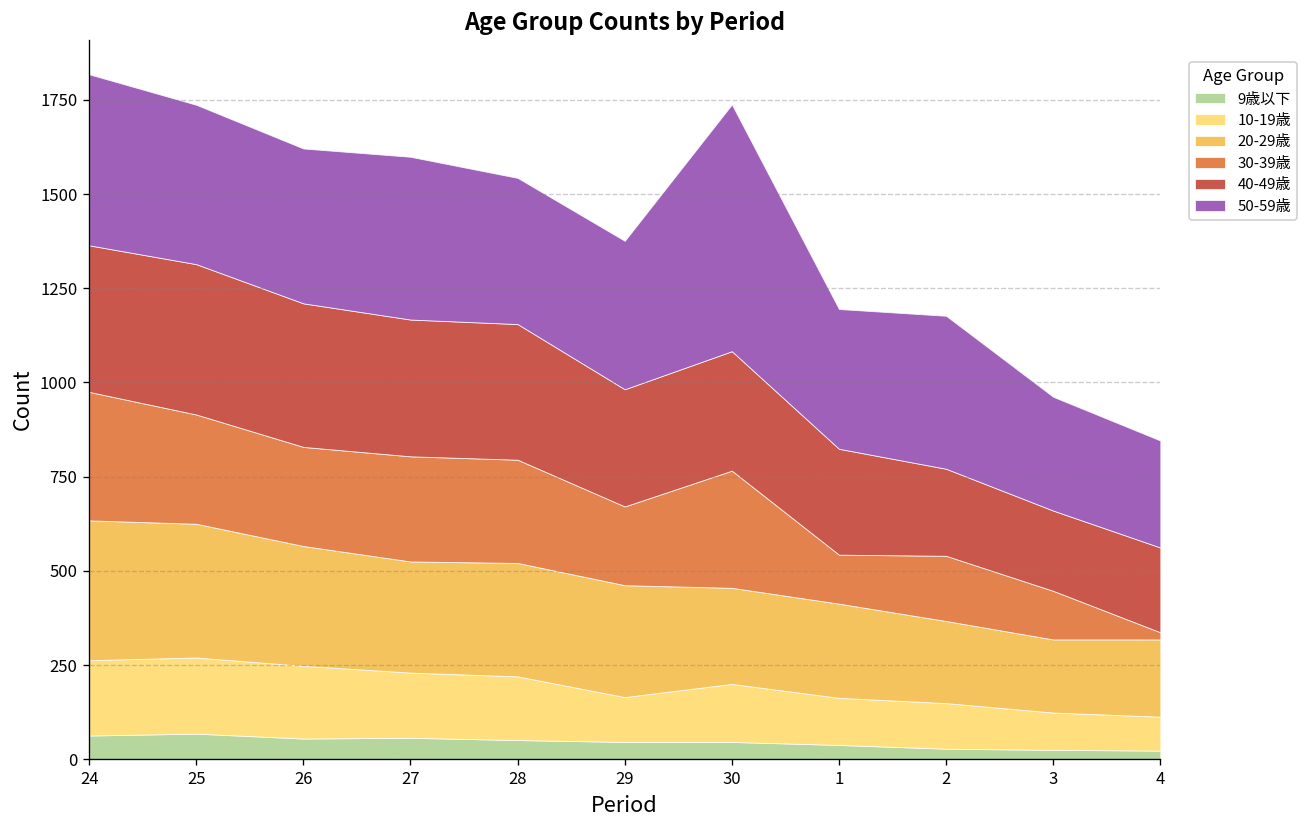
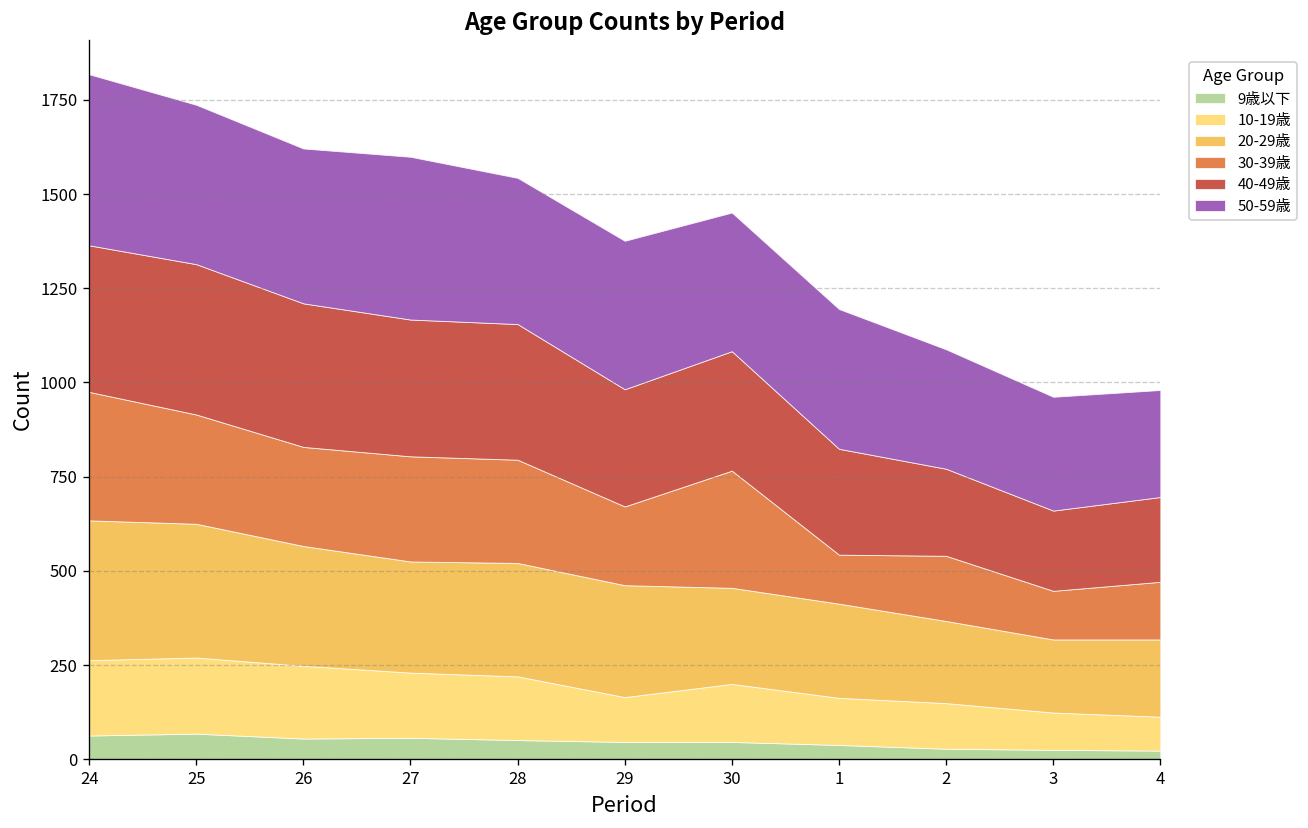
50-59歳, 30: 660 -> 370
50-59歳, 2: 410 -> 320
30-39歳, 4: 20 -> 150
